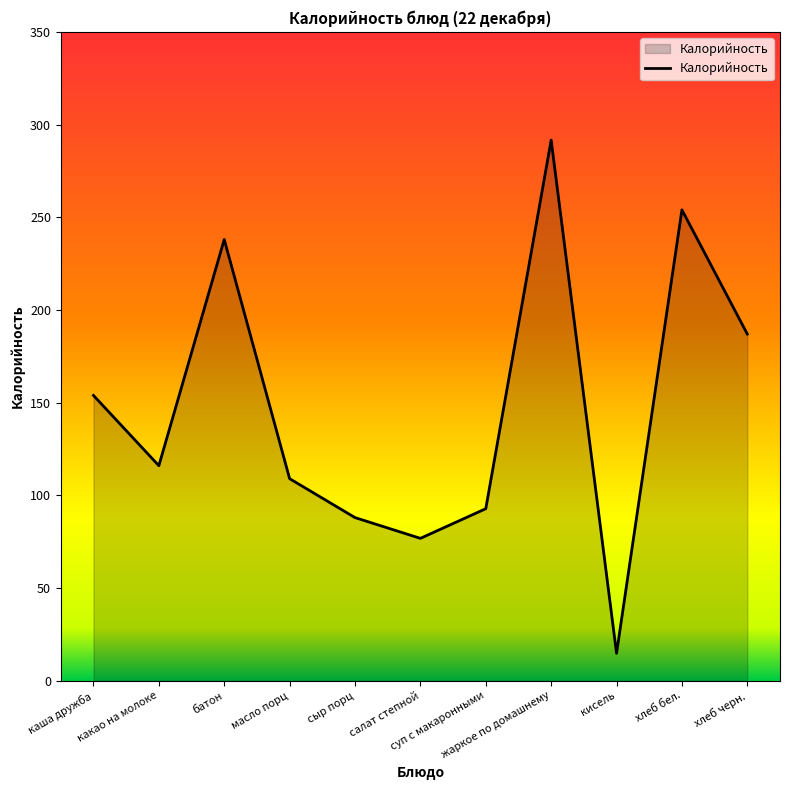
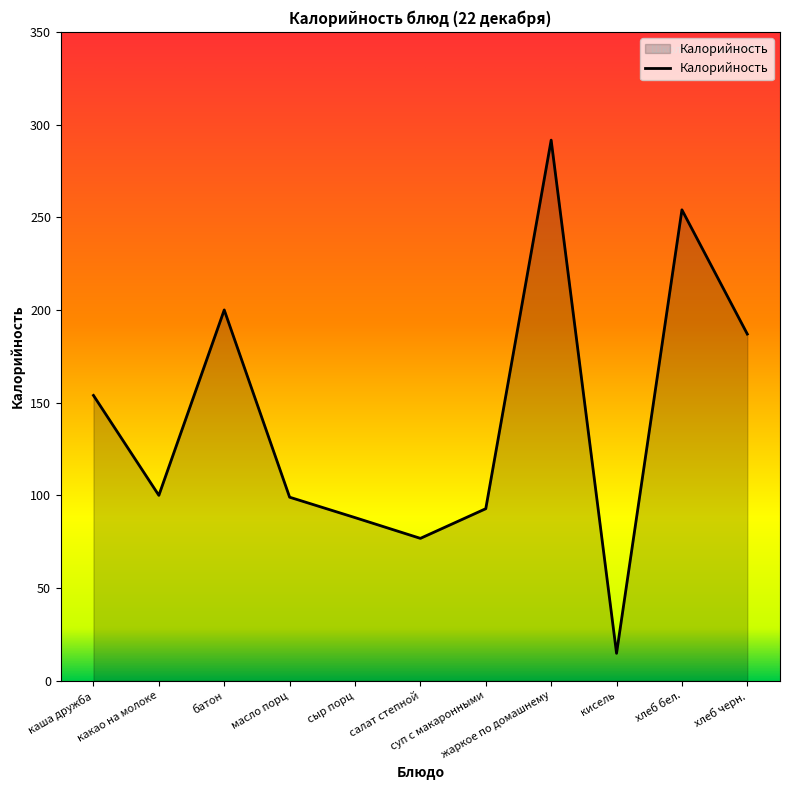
какао на молоке: 116 -> 100
батон: 238 -> 200
масло порц: 109 -> 99
